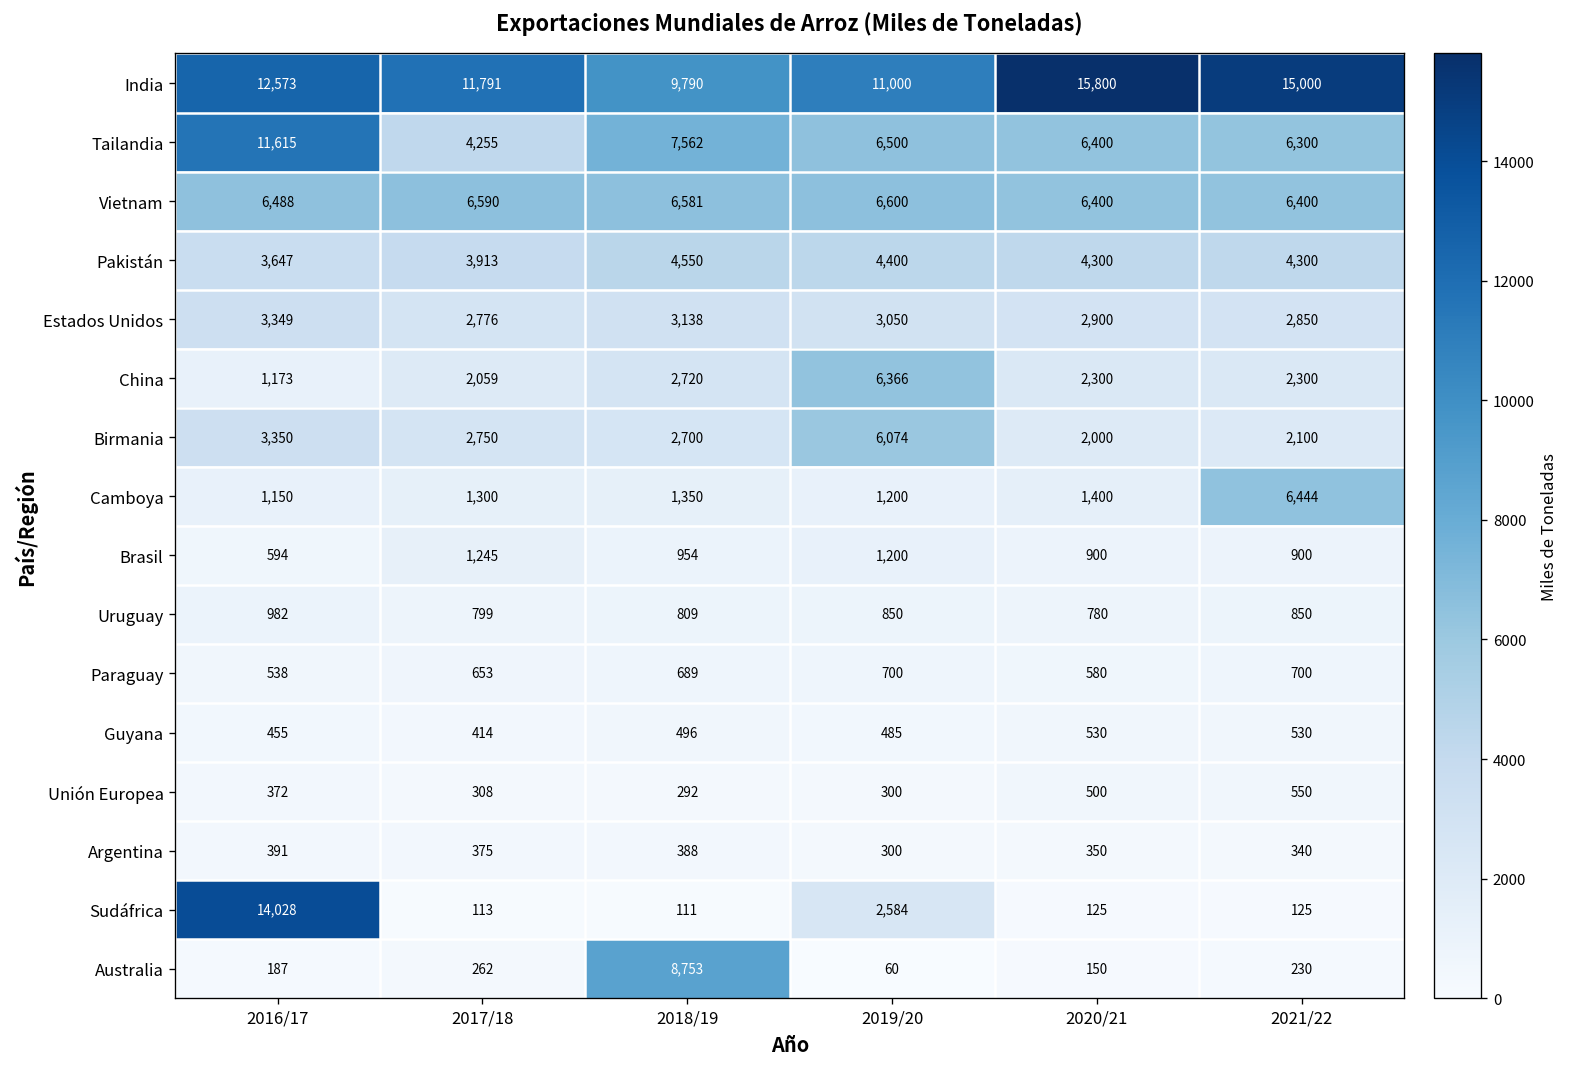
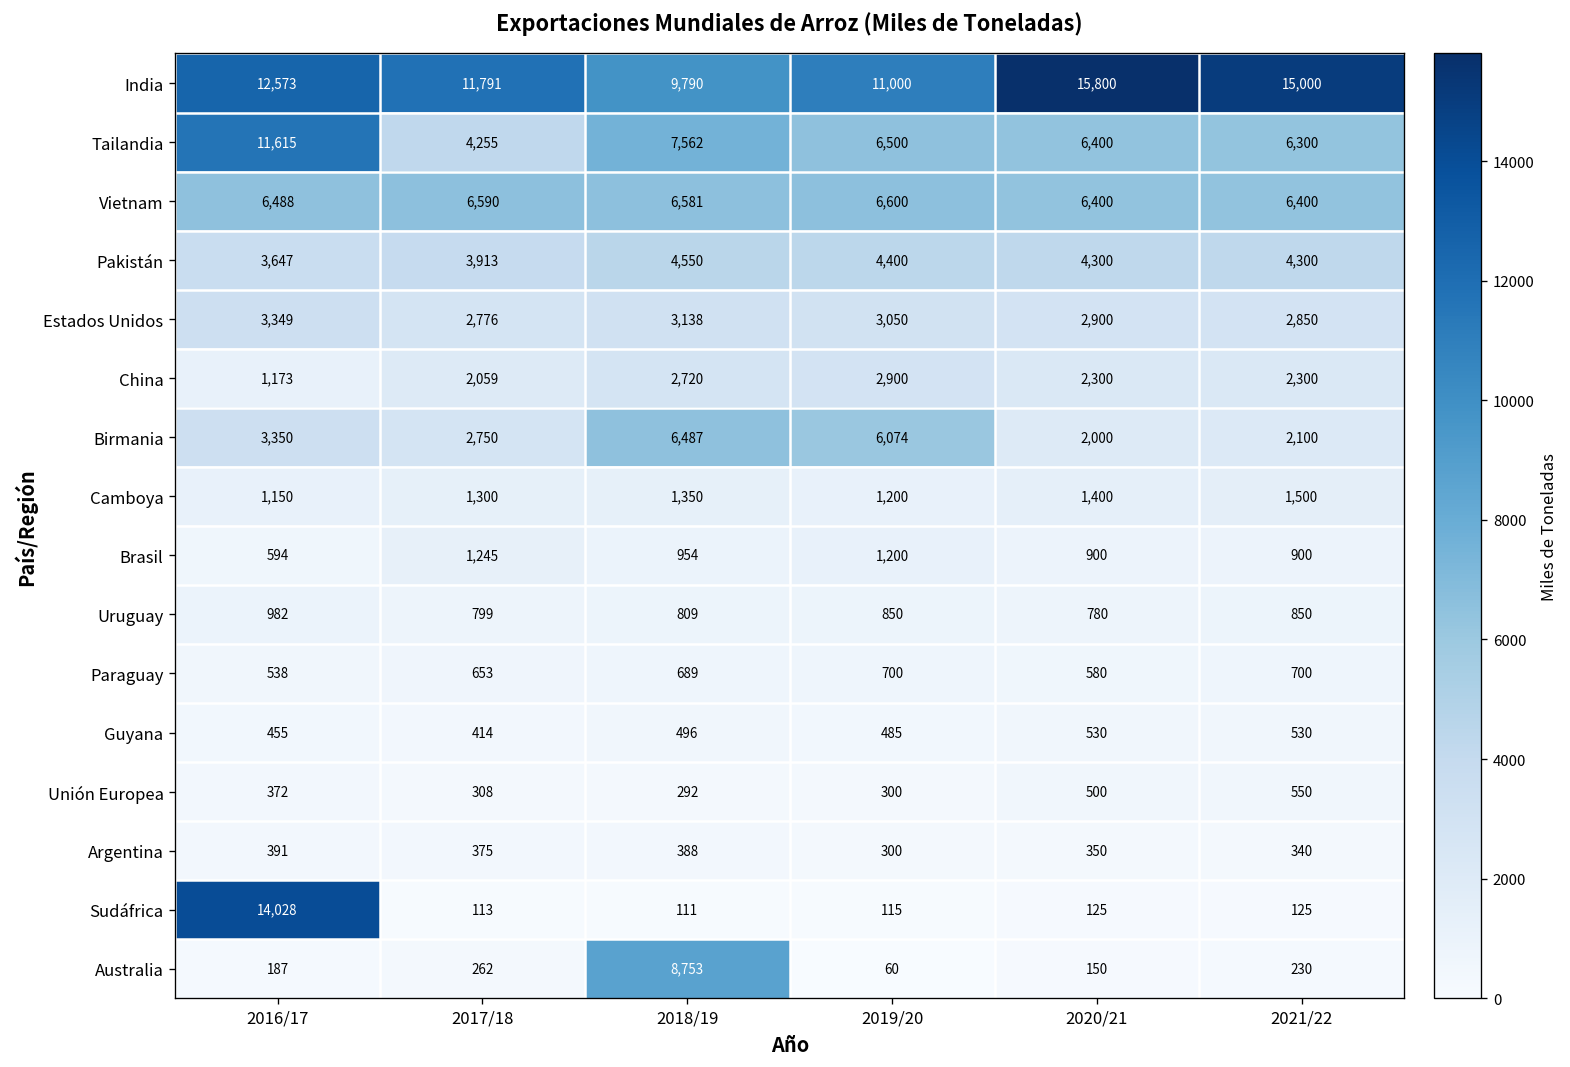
China, 2019/20: 6,366 -> 2,900
Birmania, 2018/19: 2,700 -> 6,487
Camboya, 2021/22: 6,444 -> 1,500
Sudáfrica, 2019/20: 2,584 -> 115
